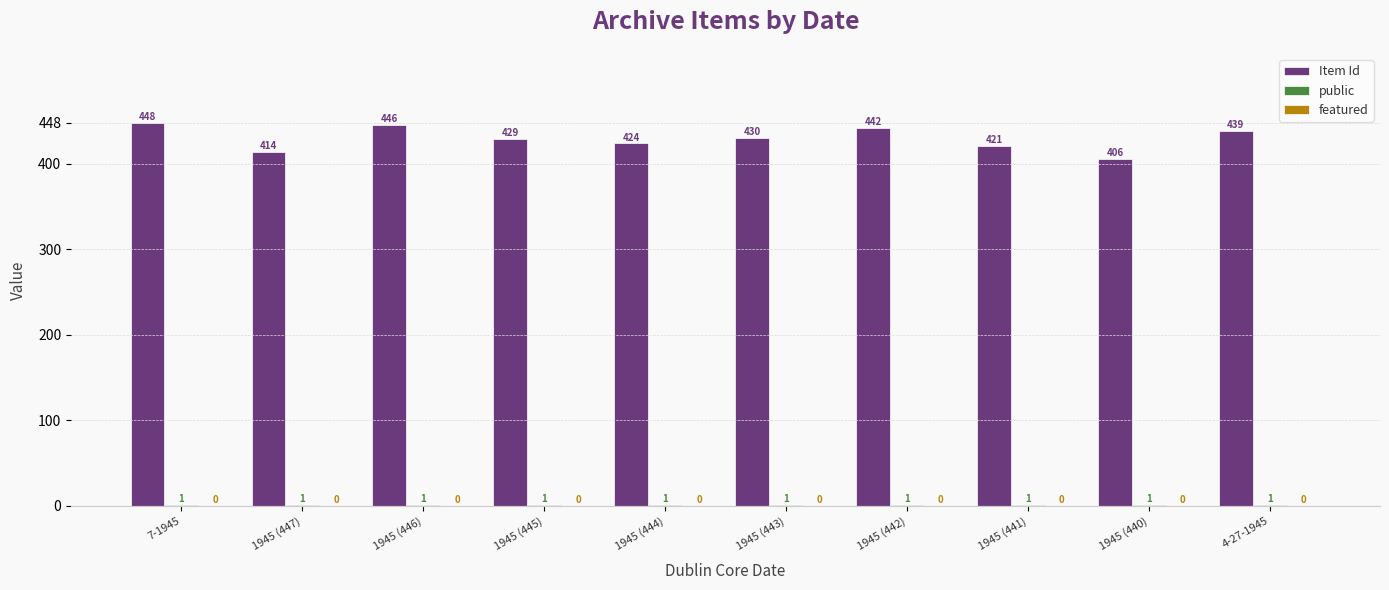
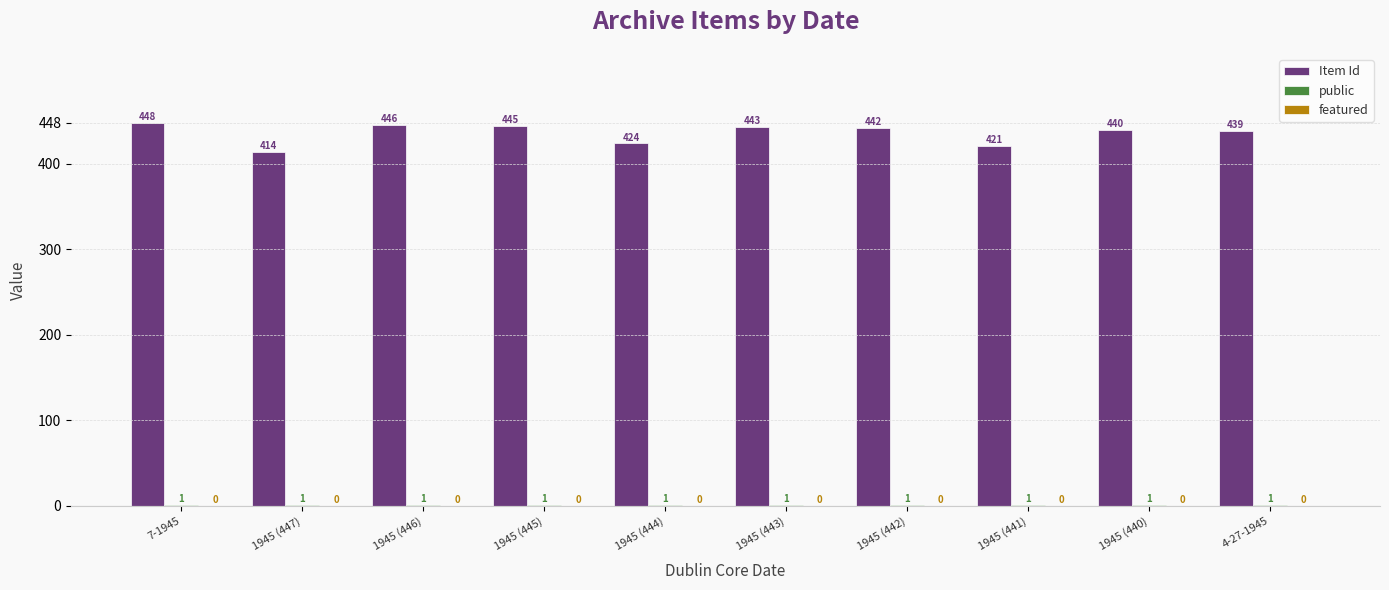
Item Id, 1945 (445): 429 -> 445
Item Id, 1945 (443): 430 -> 443
Item Id, 1945 (440): 406 -> 440
